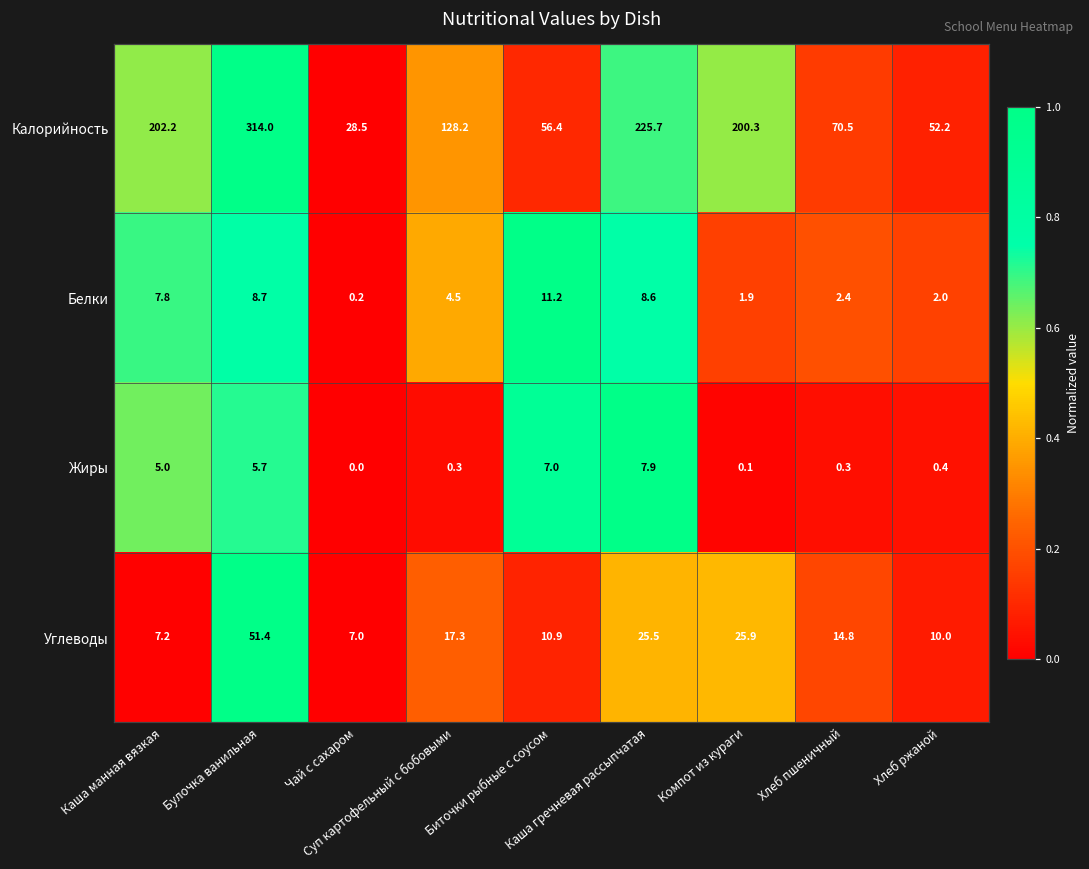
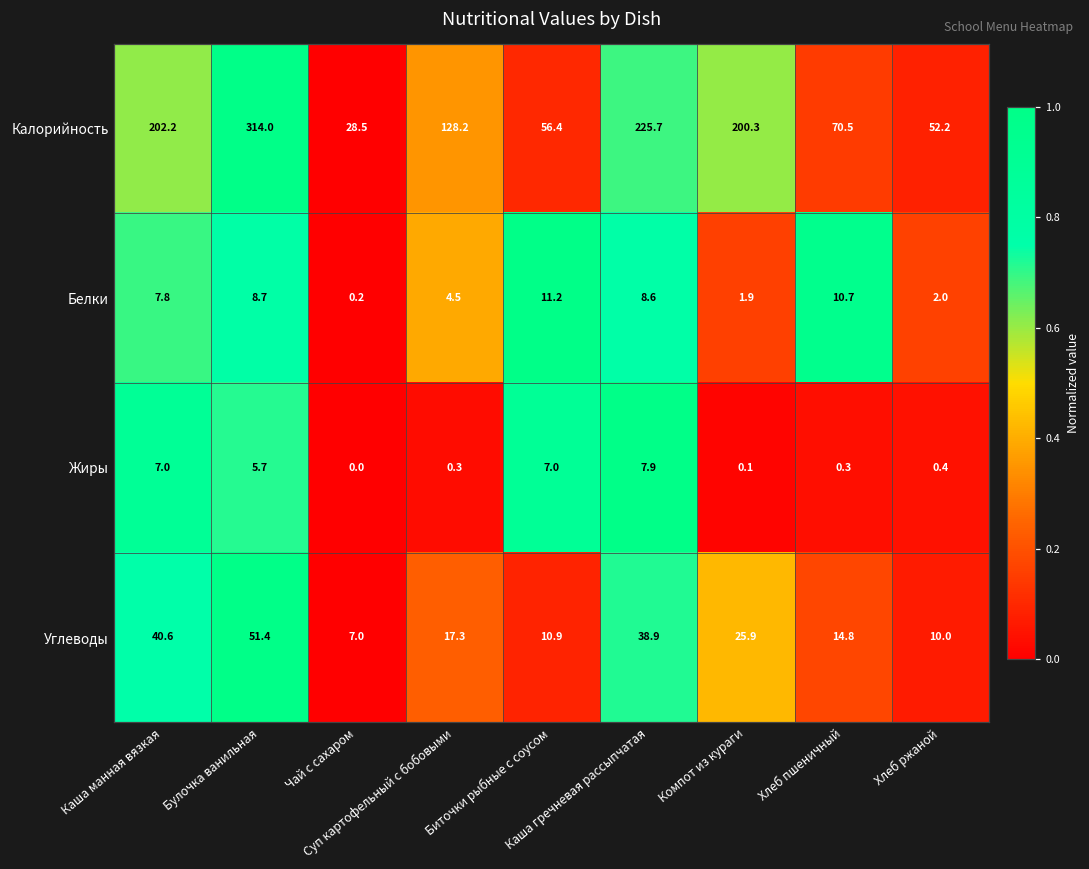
Белки, Хлеб пшеничный: 2.4 -> 10.7
Жиры, Каша манная вязкая: 5.0 -> 7.0
Углеводы, Каша манная вязкая: 7.2 -> 40.6
Углеводы, Каша гречневая рассыпчатая: 25.5 -> 38.9
